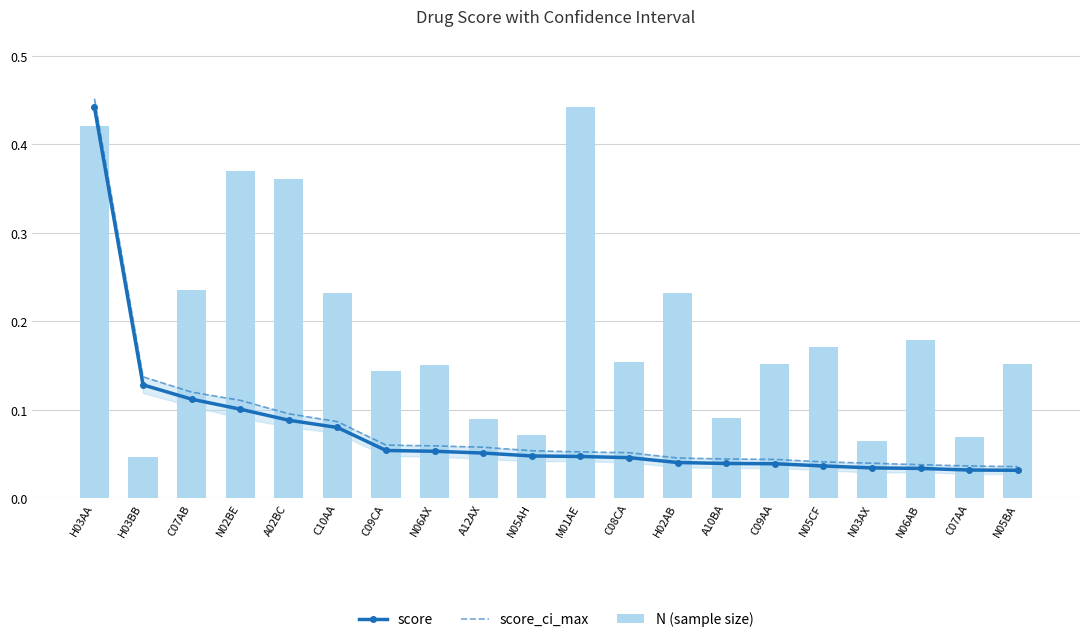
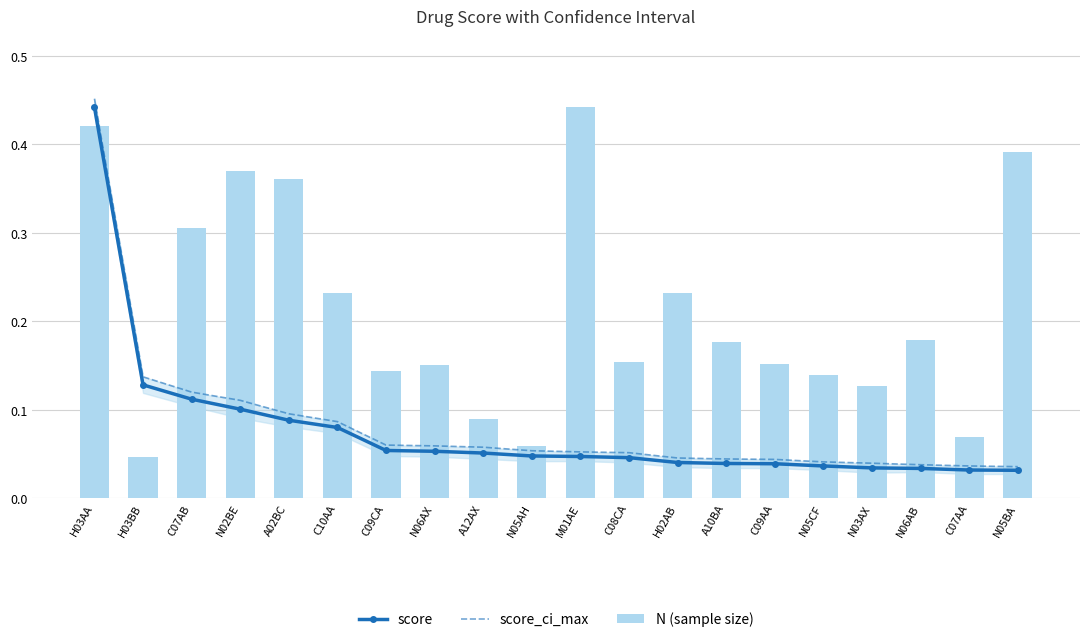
N (sample size), C07AB: 0.24 -> 0.31
N (sample size), N05AH: 0.07 -> 0.06
N (sample size), A10BA: 0.09 -> 0.18
N (sample size), N05CF: 0.17 -> 0.14
N (sample size), N03AX: 0.06 -> 0.13
N (sample size), N05BA: 0.15 -> 0.39
